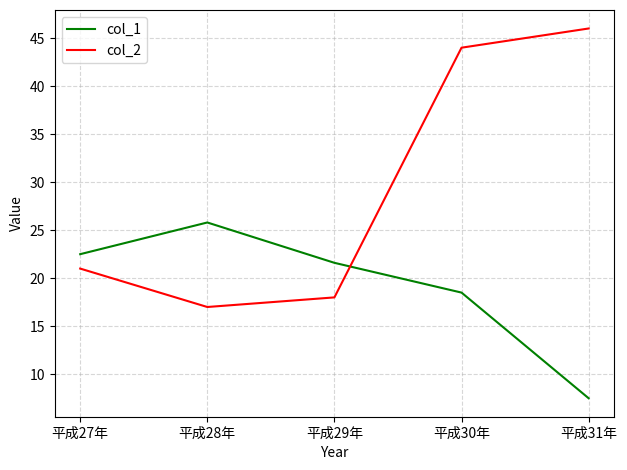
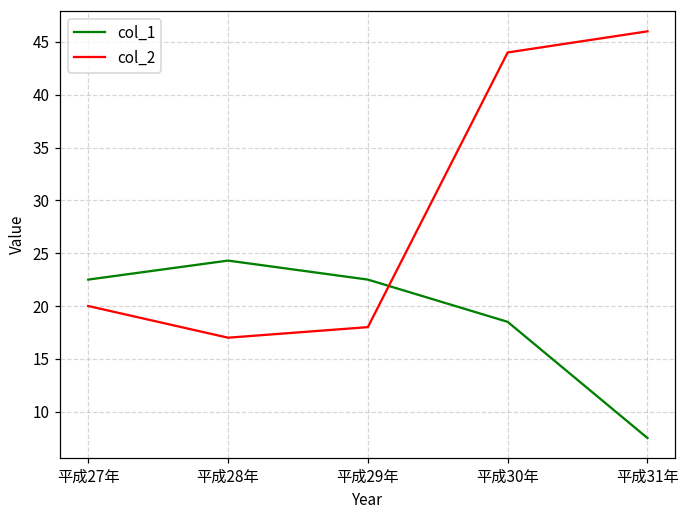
col_2, 平成27年: 21 -> 20
col_1, 平成28年: 26 -> 24
col_1, 平成29年: 22 -> 23
